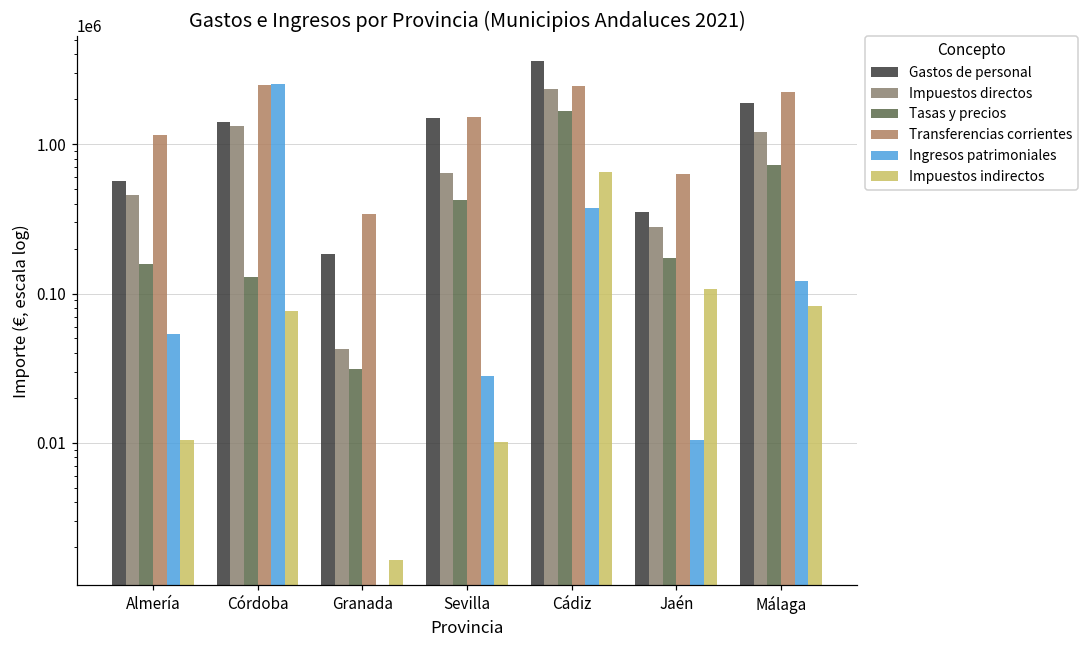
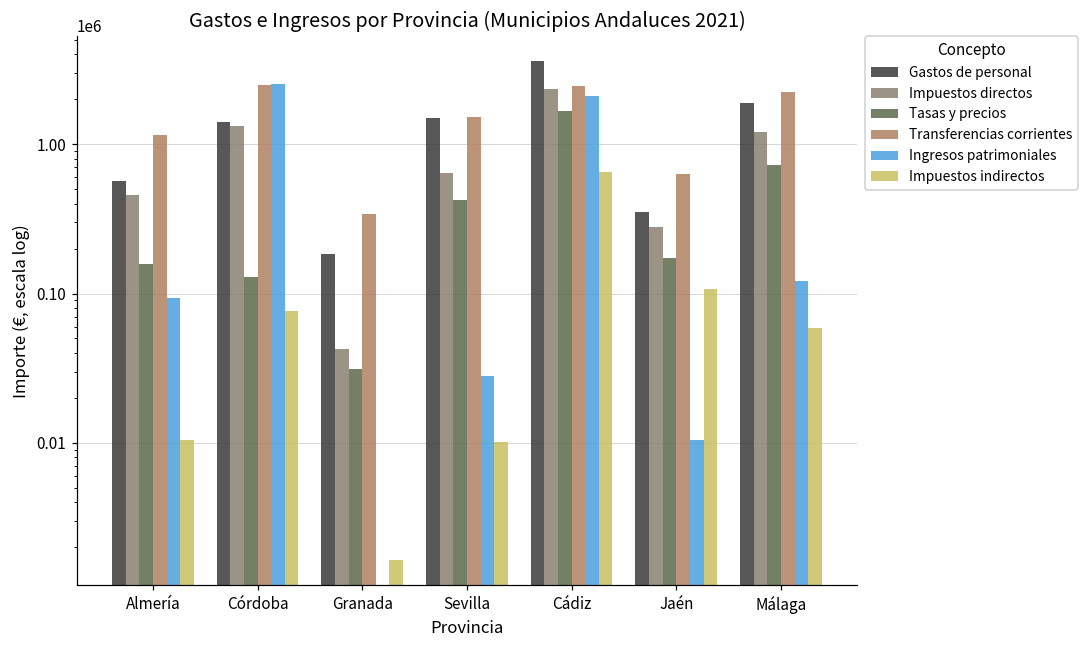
Ingresos patrimoniales, Almería: 53000 -> 90000
Ingresos patrimoniales, Cádiz: 370000 -> 2100000
Impuestos indirectos, Málaga: 80000 -> 60000
